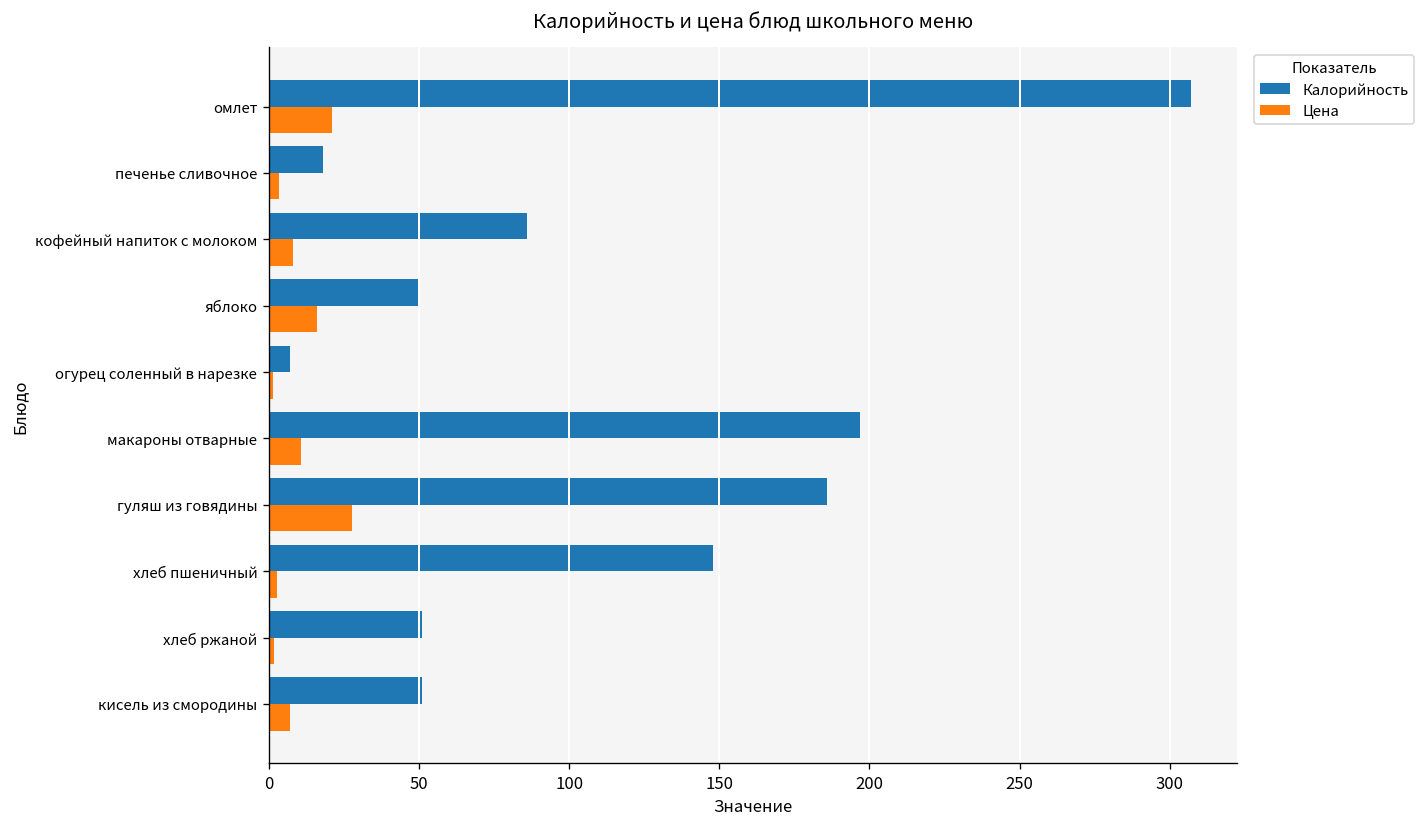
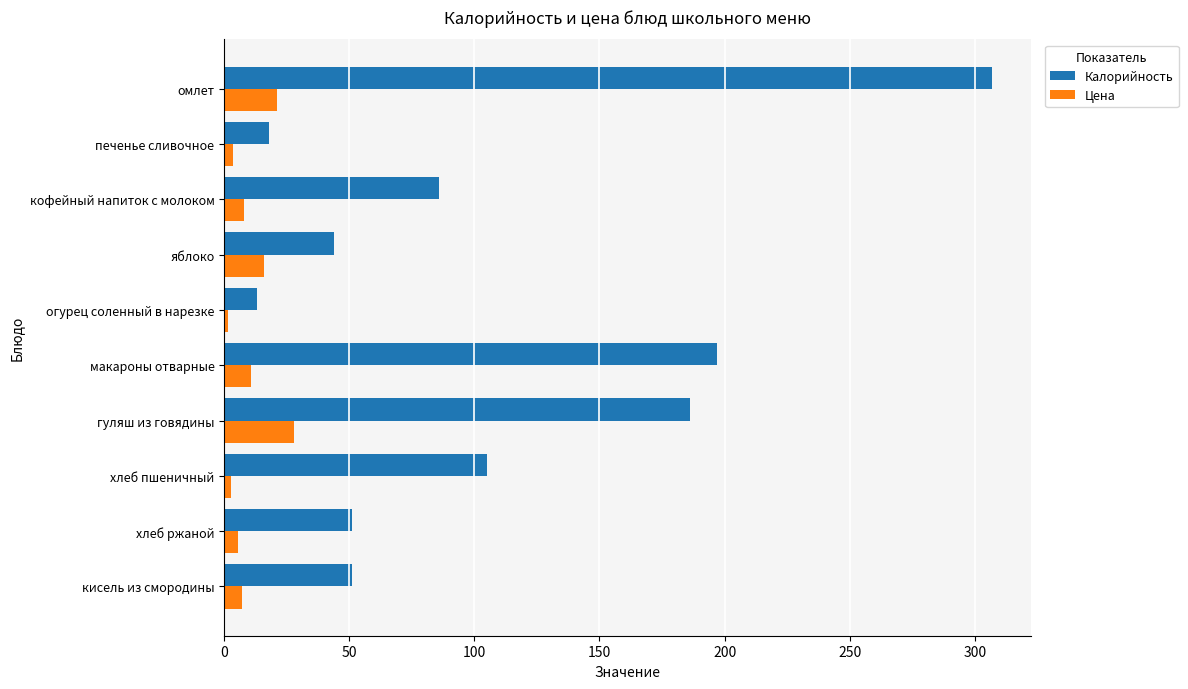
Калорийность, яблоко: 50 -> 44
Калорийность, огурец соленный в нарезке: 7 -> 13
Калорийность, хлеб пшеничный: 148 -> 105
Цена, хлеб ржаной: 2 -> 6
